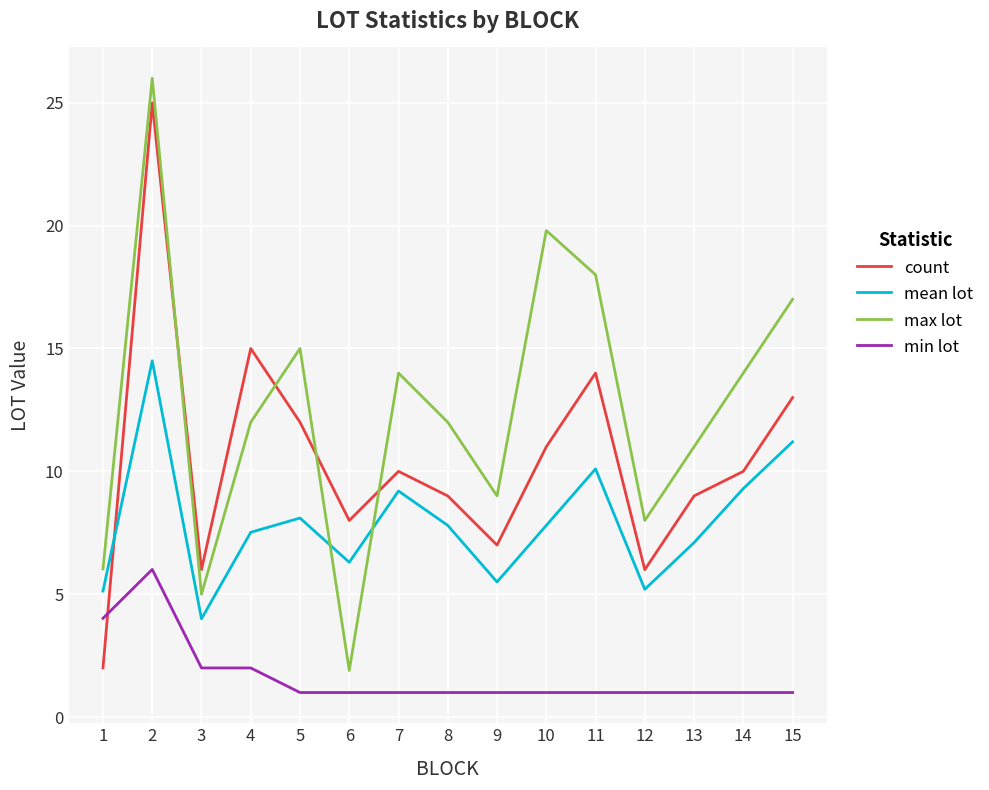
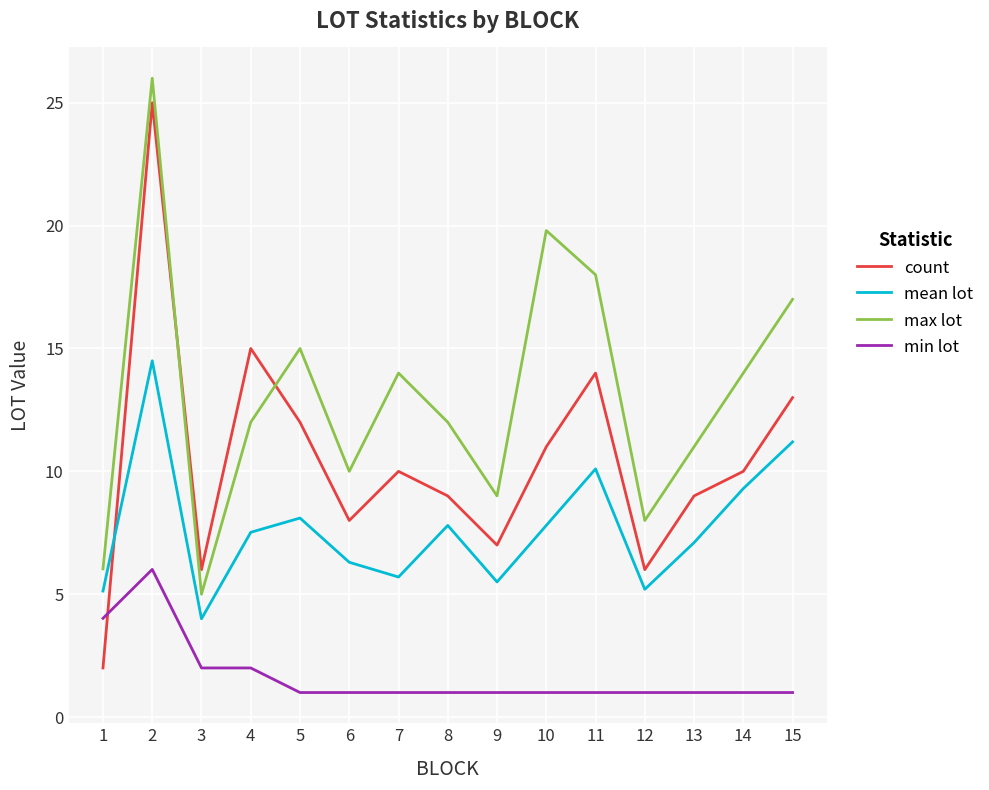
max lot, 6: 1.9 -> 10.0
mean lot, 7: 9.2 -> 5.7
